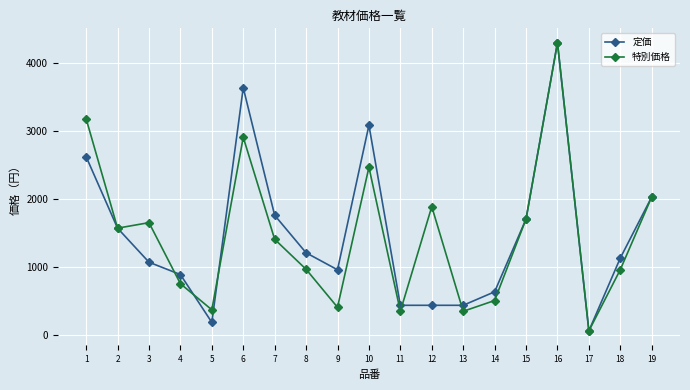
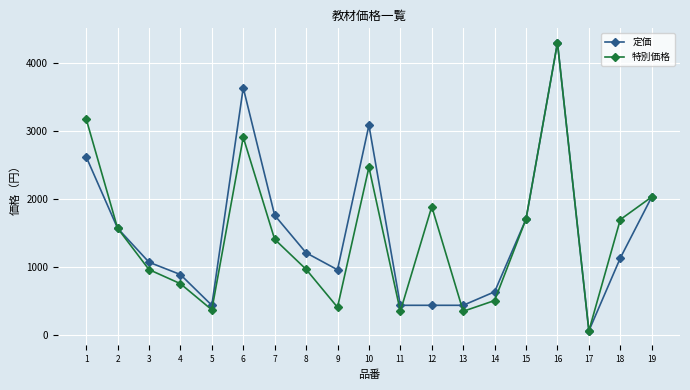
特別価格, 3: 1700 -> 1000
定価, 5: 200 -> 400
特別価格, 18: 1000 -> 1700
